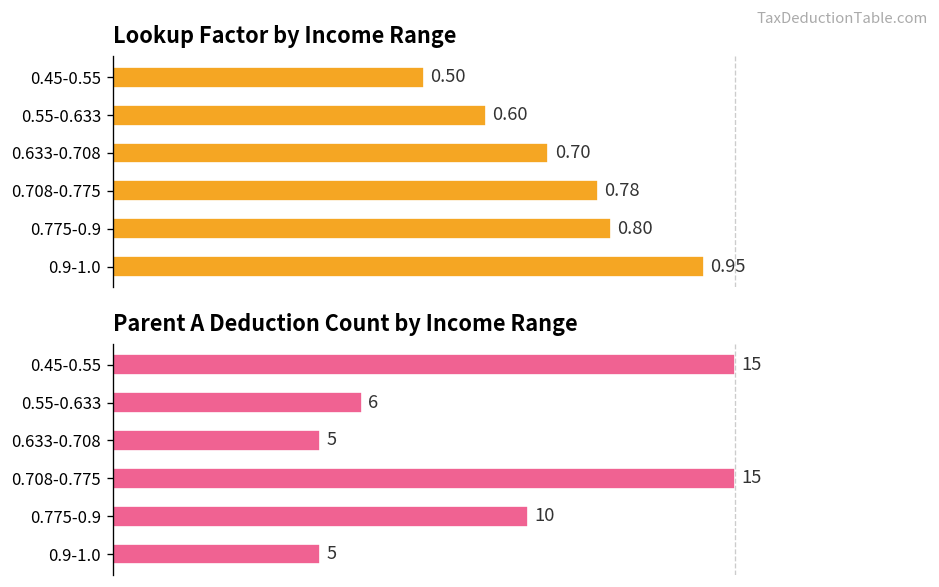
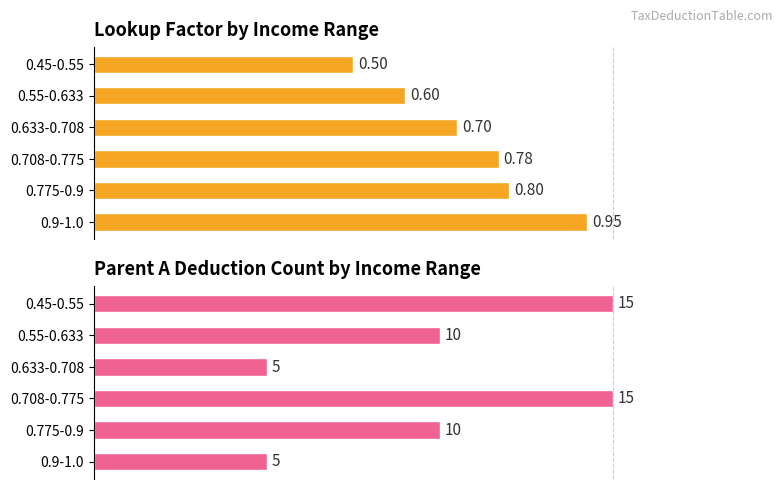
Parent A Deduction Count by Income Range, 0.55-0.633: 6 -> 10
